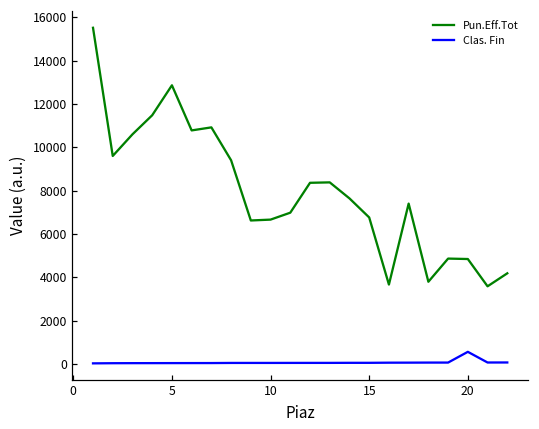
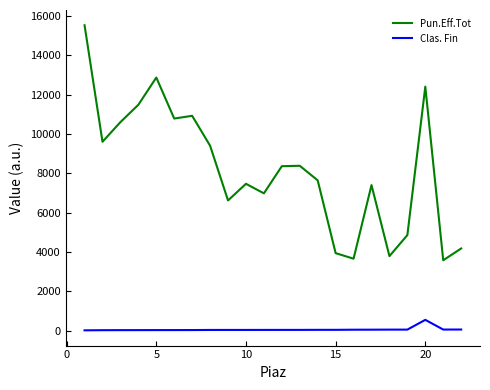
Pun.Eff.Tot, 10: 6700 -> 7500
Pun.Eff.Tot, 15: 6800 -> 3900
Pun.Eff.Tot, 20: 4800 -> 12400
